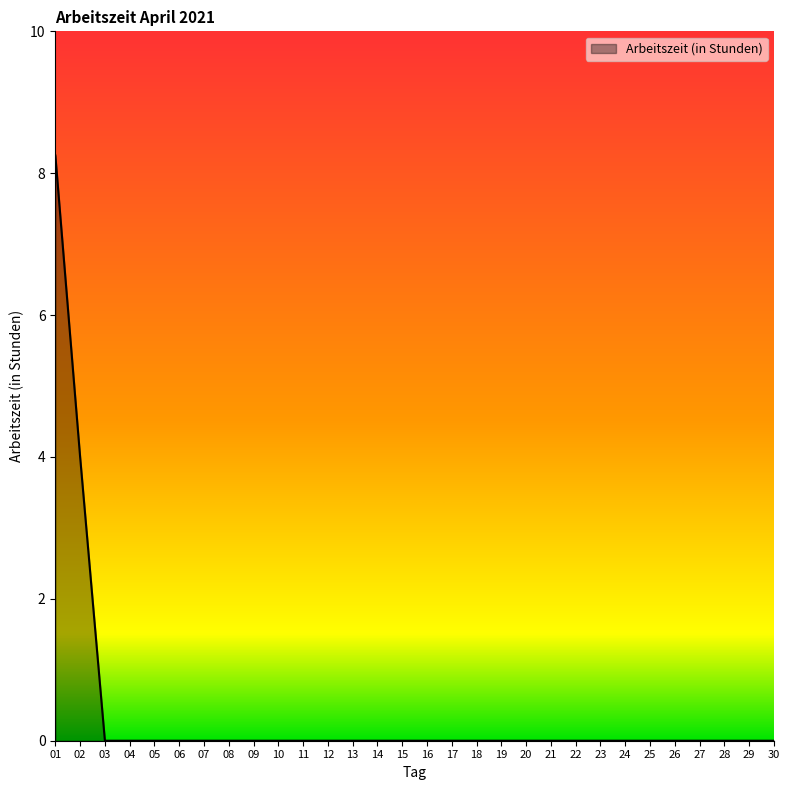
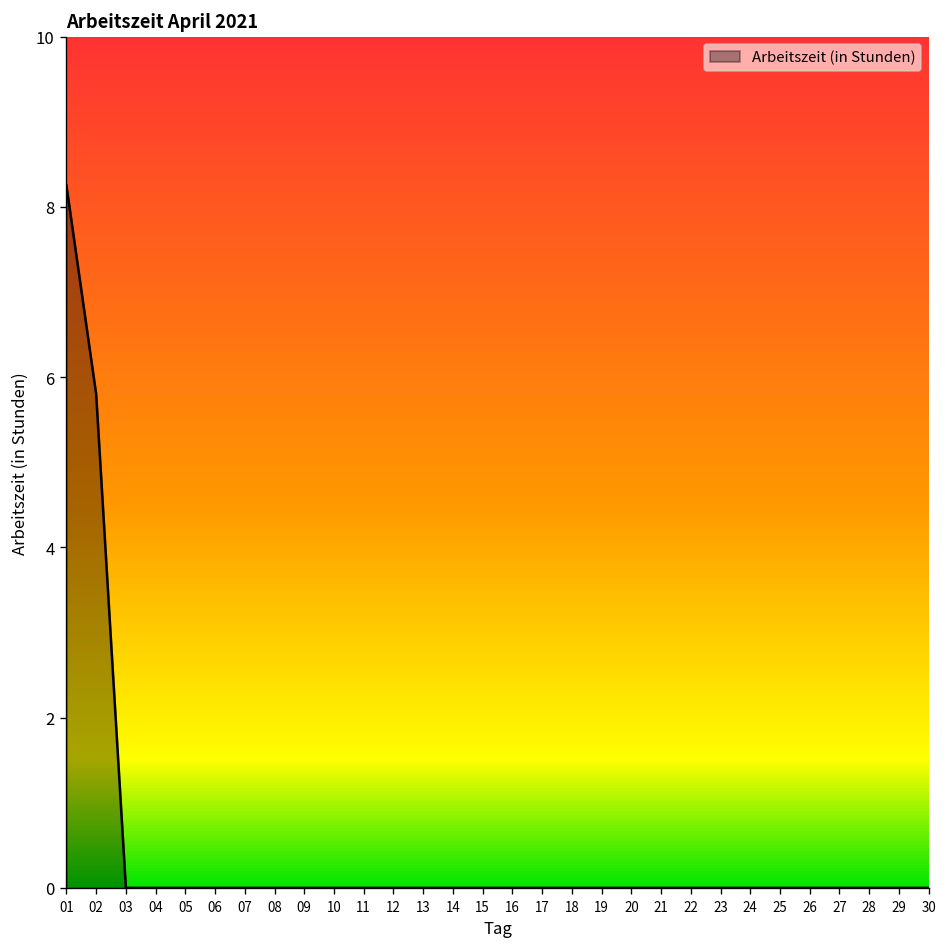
02: 4.0 -> 5.8
